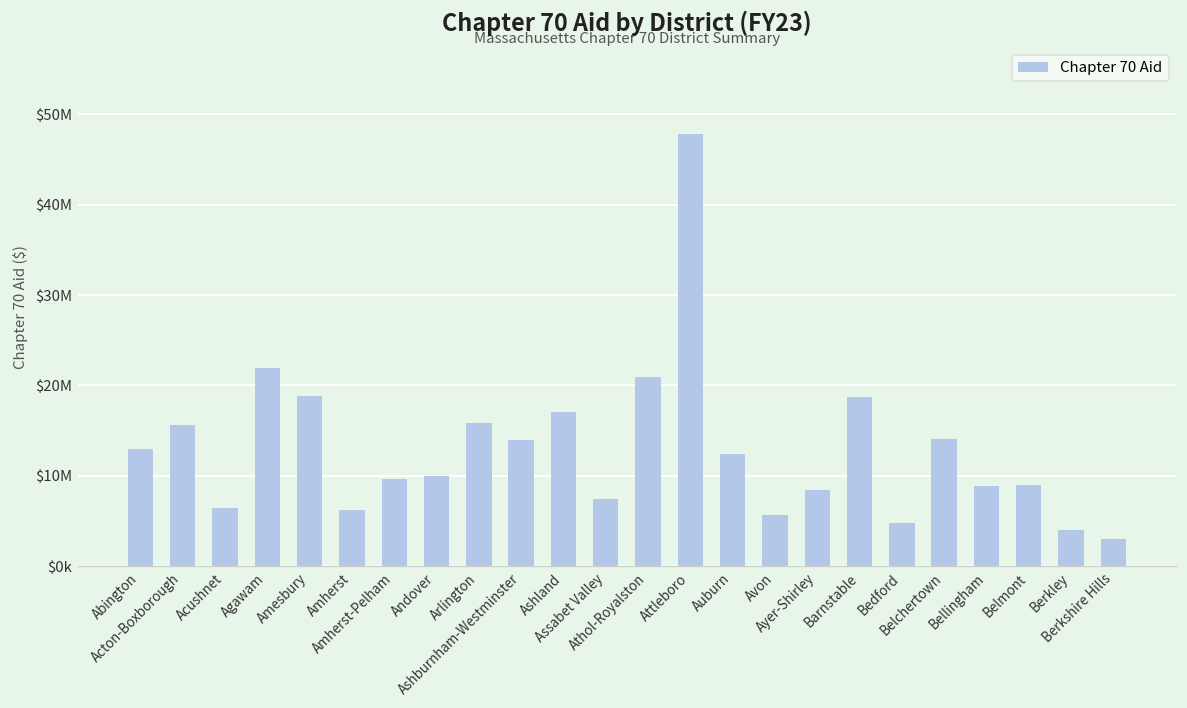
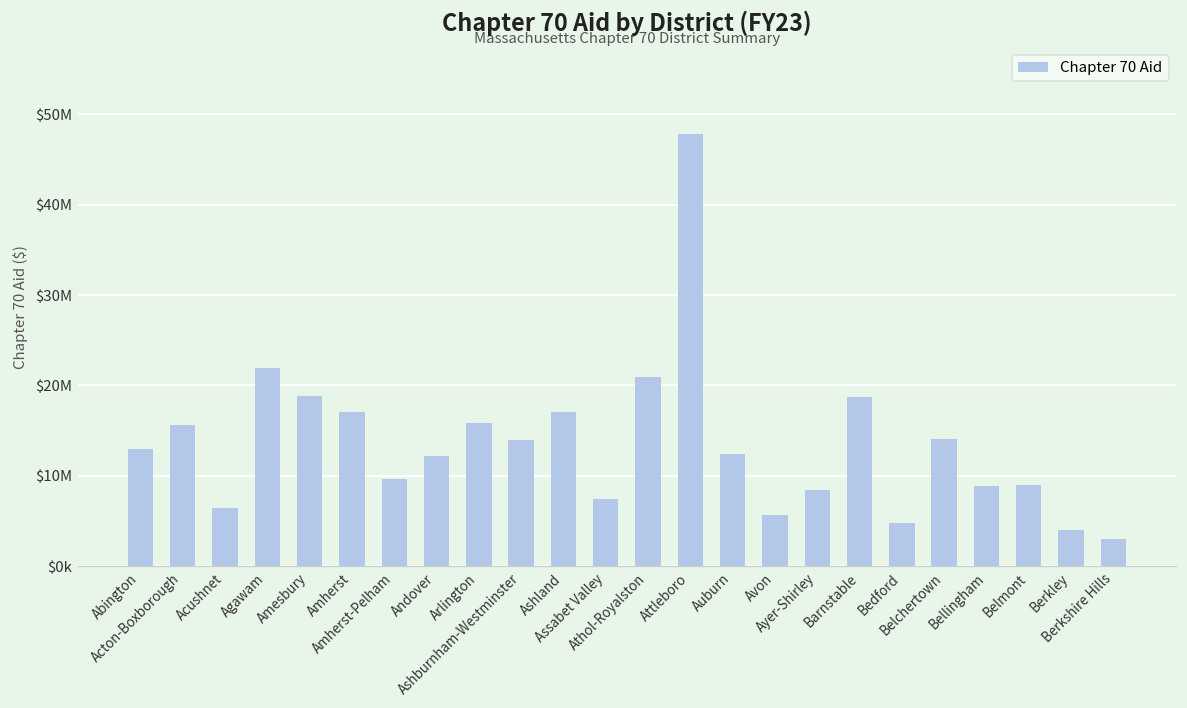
Amherst: $6000000 -> $17000000
Andover: $10000000 -> $12000000
